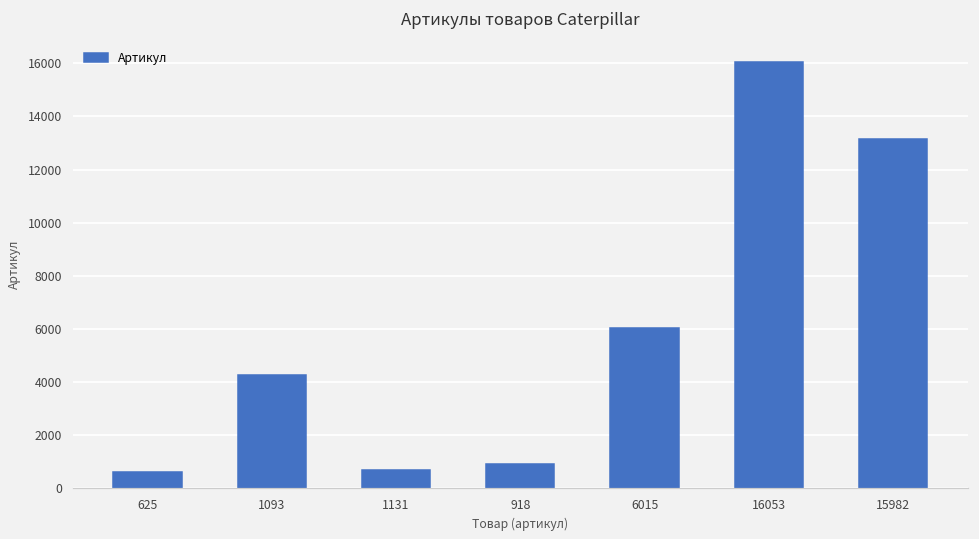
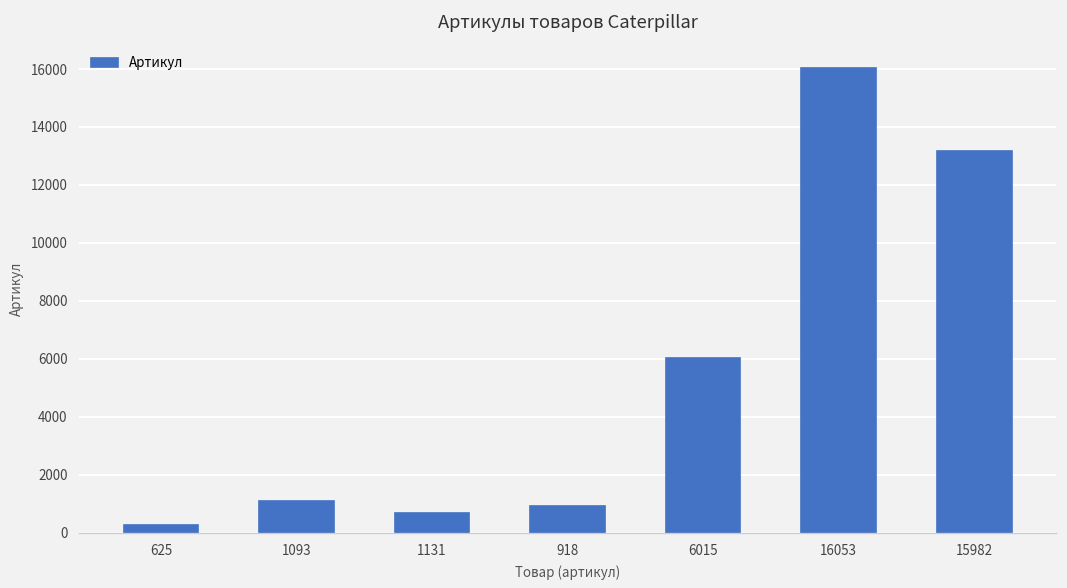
625: 600 -> 300
1093: 4300 -> 1100
